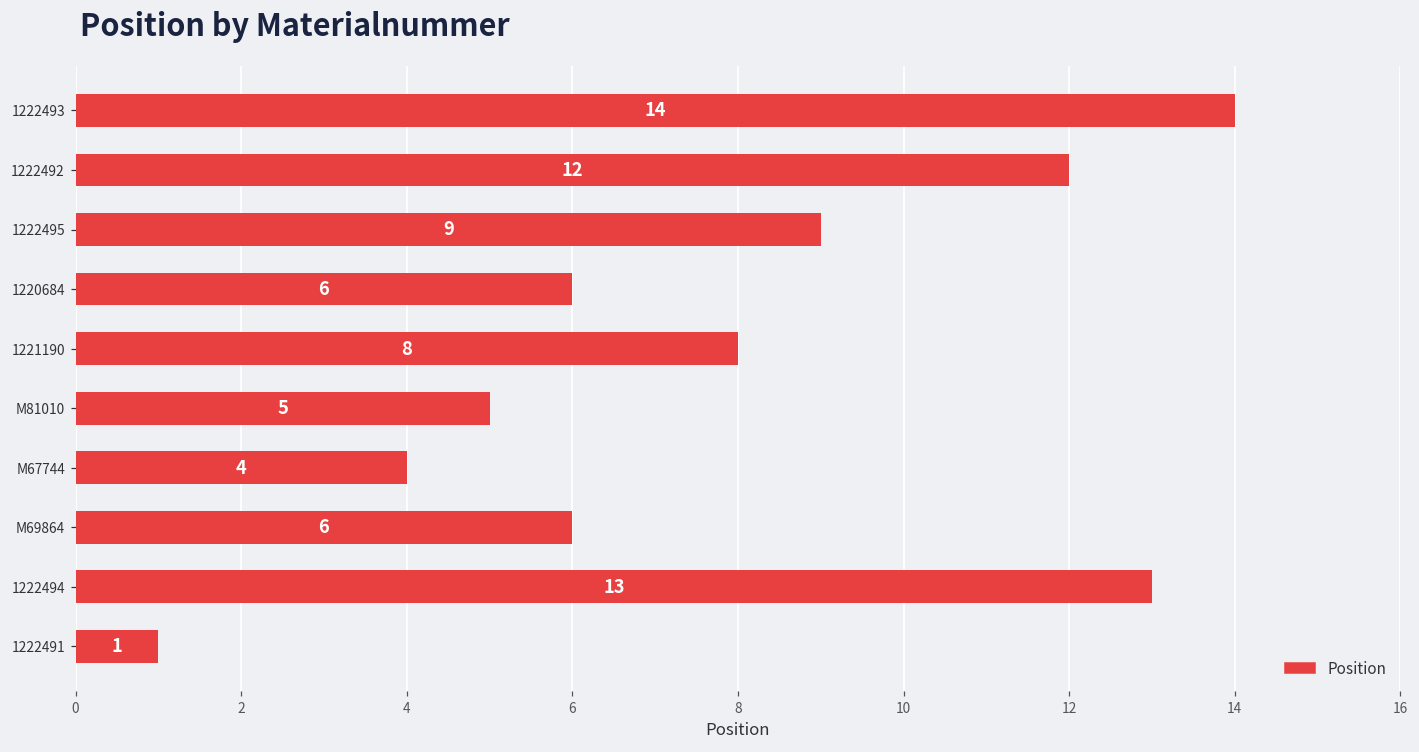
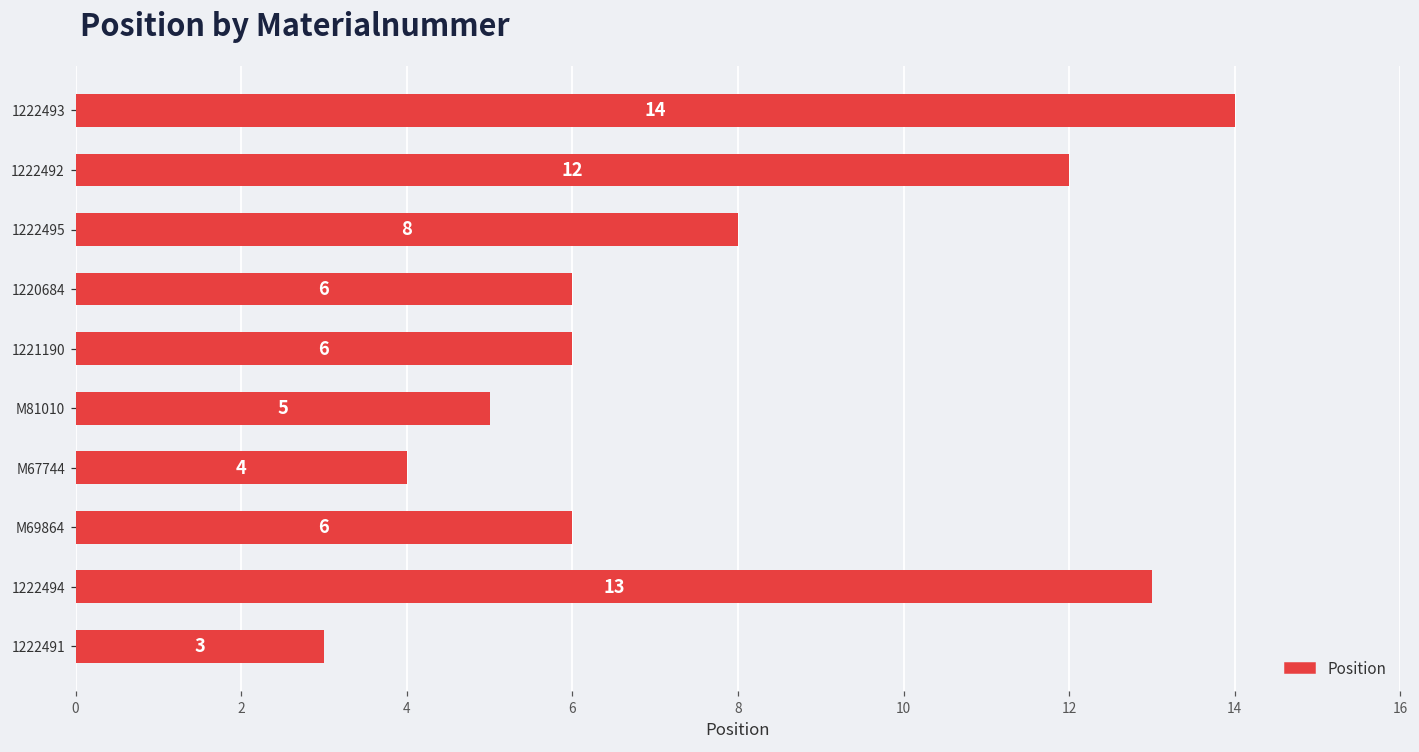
1222495: 9 -> 8
1221190: 8 -> 6
1222491: 1 -> 3
